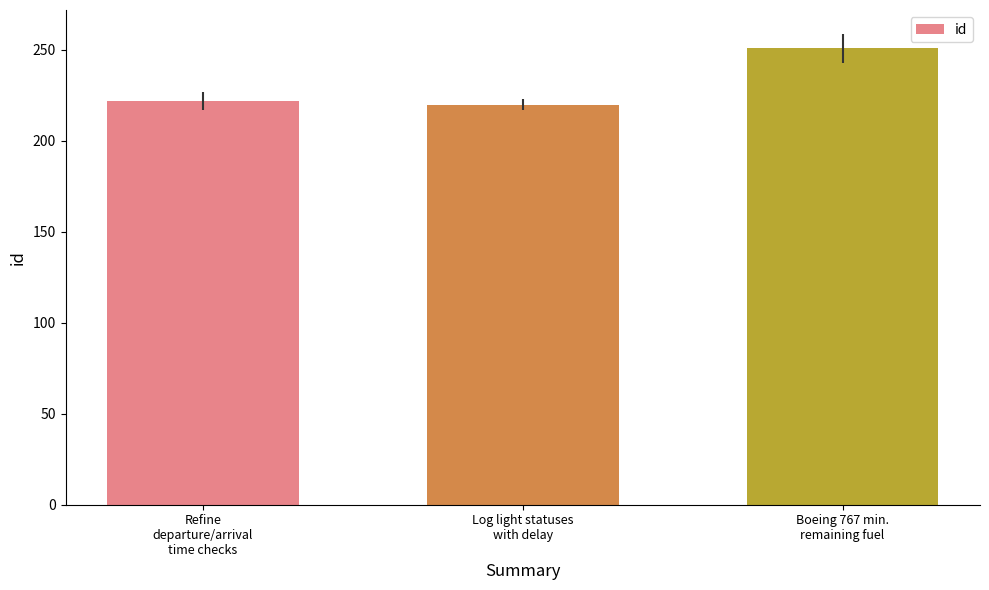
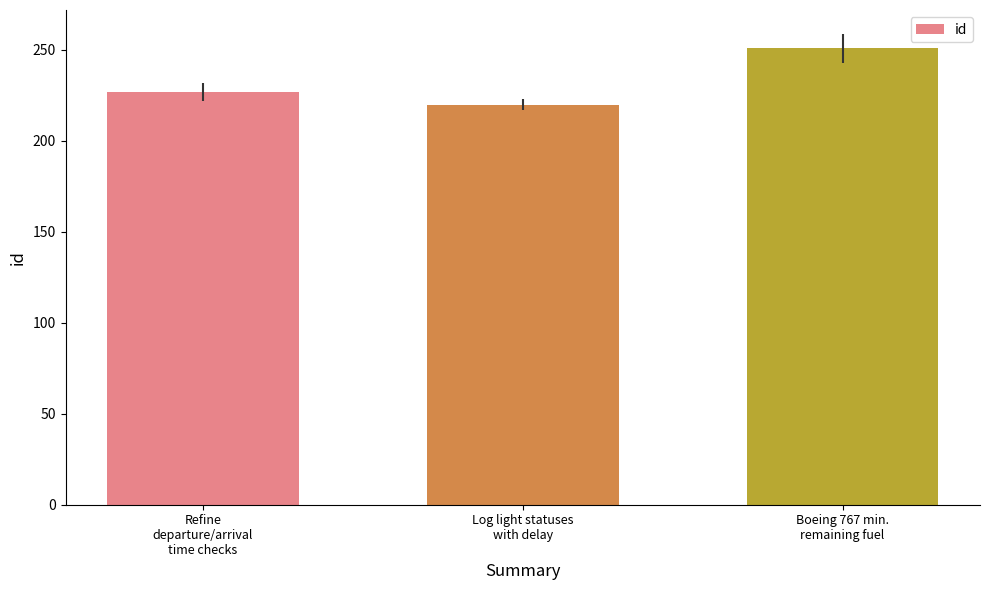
Refine departure/arrival time checks: 222 -> 227
